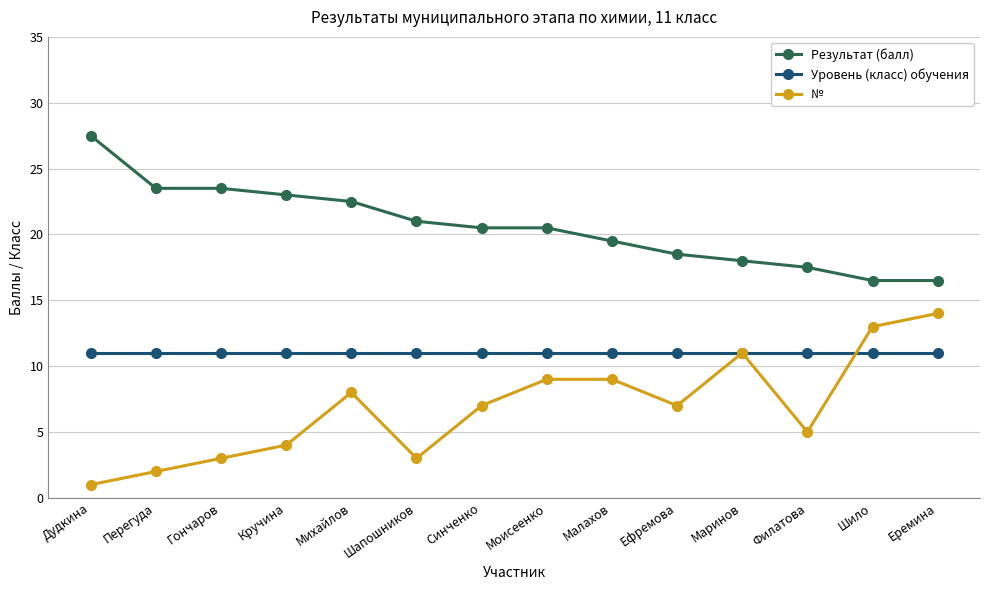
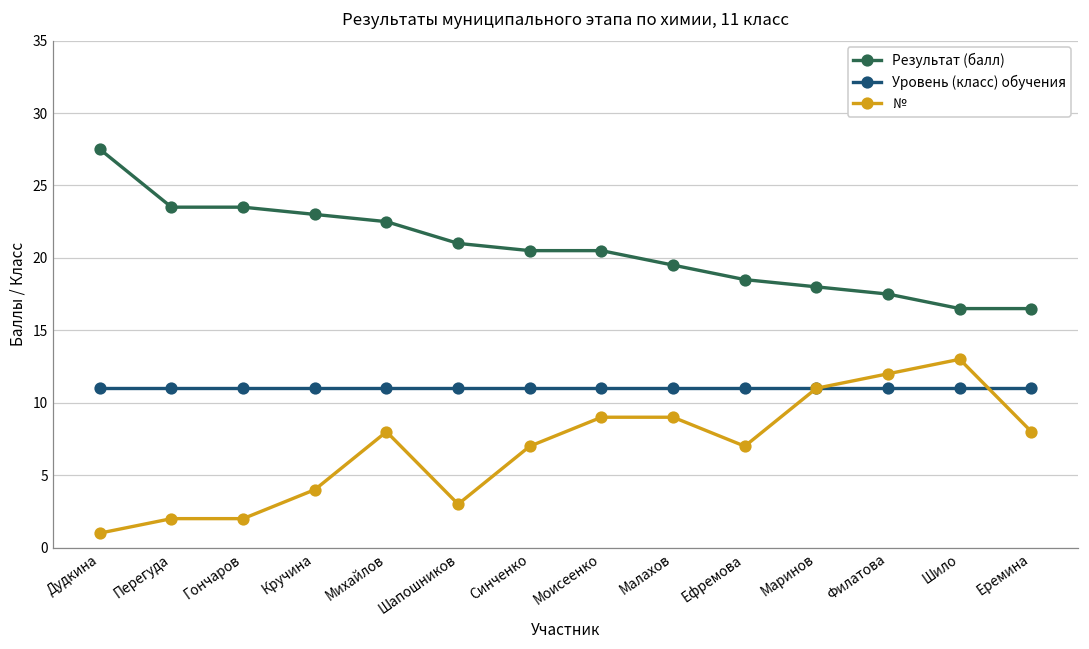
№, Гончаров: 3 -> 2
№, Филатова: 5 -> 12
№, Еремина: 14 -> 8
